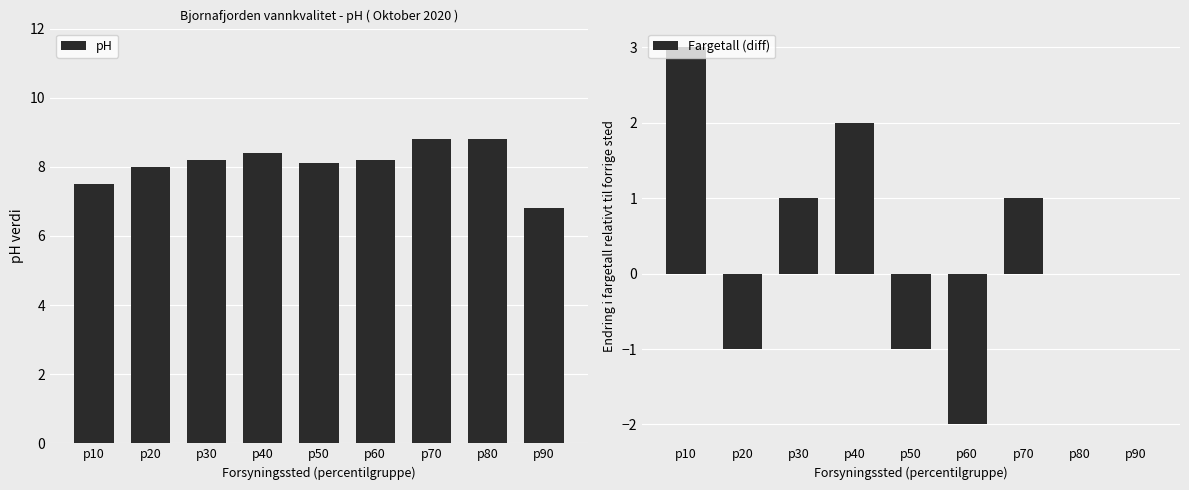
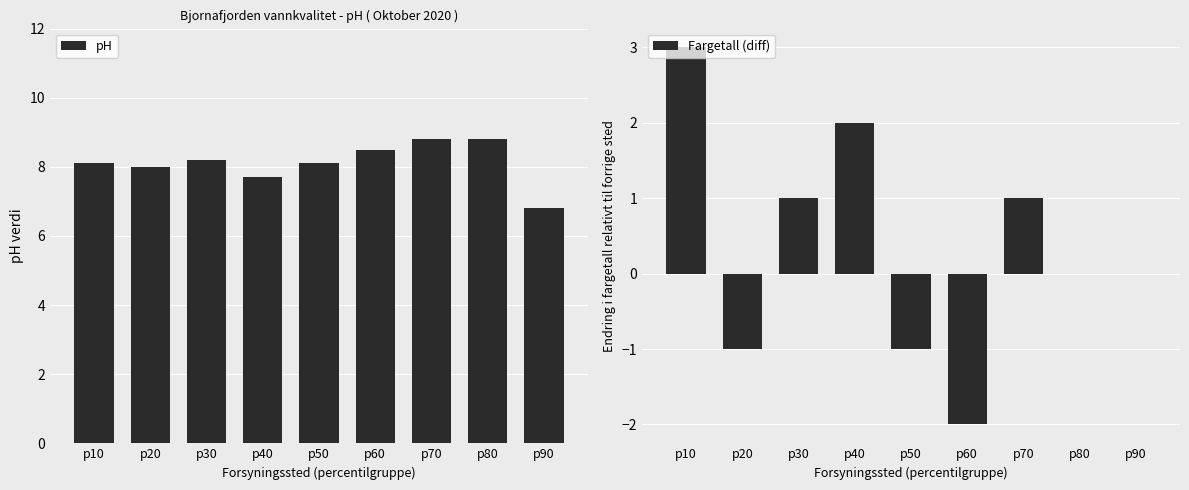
Bjornafjorden vannkvalitet - pH ( Oktober 2020 ), p10: 7.5 -> 8.1
Bjornafjorden vannkvalitet - pH ( Oktober 2020 ), p40: 8.4 -> 7.7
Bjornafjorden vannkvalitet - pH ( Oktober 2020 ), p60: 8.2 -> 8.5
